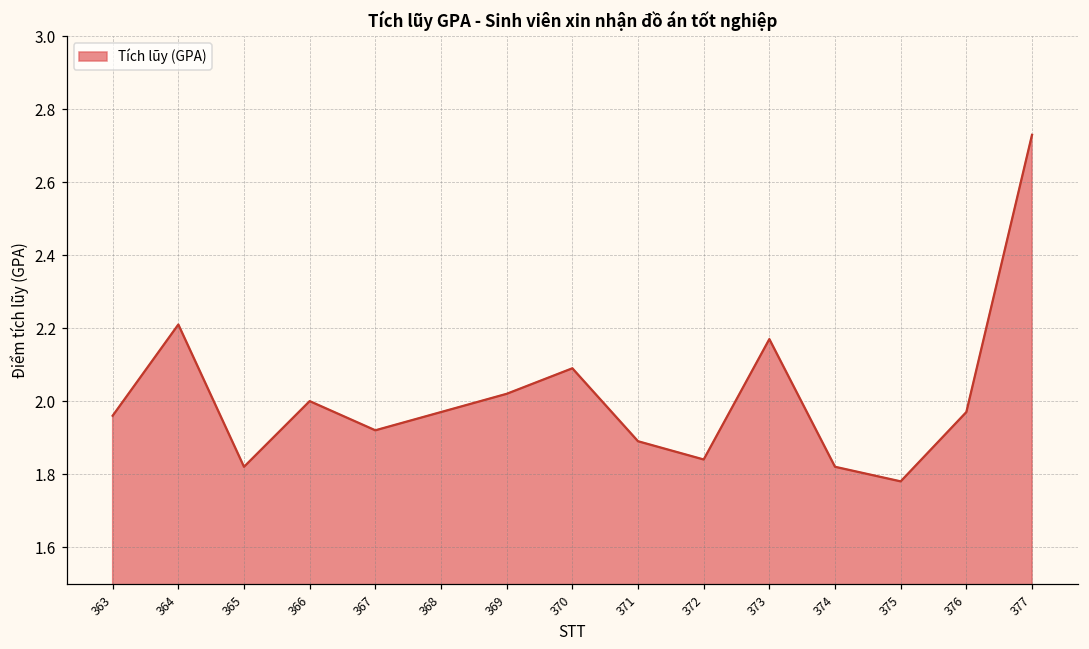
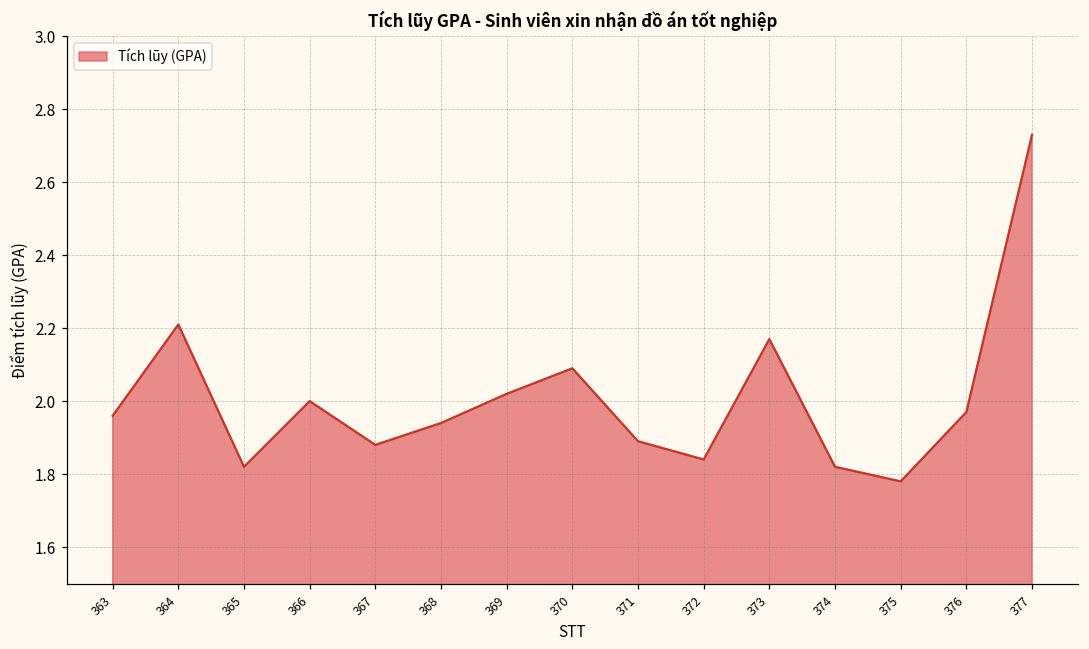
367: 1.92 -> 1.88
368: 1.97 -> 1.94
